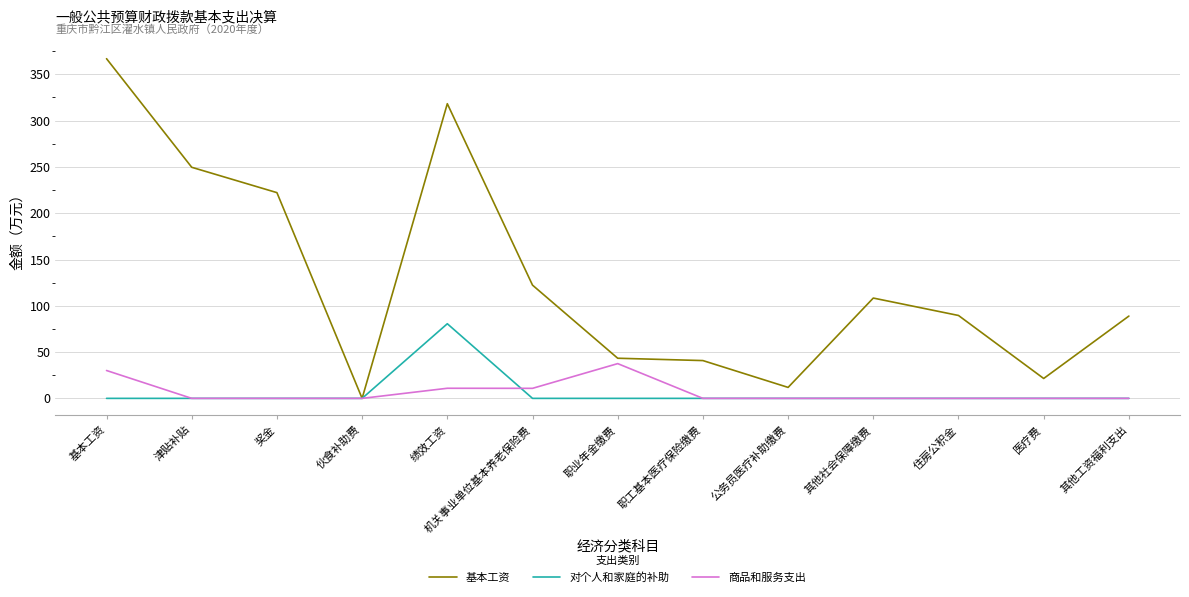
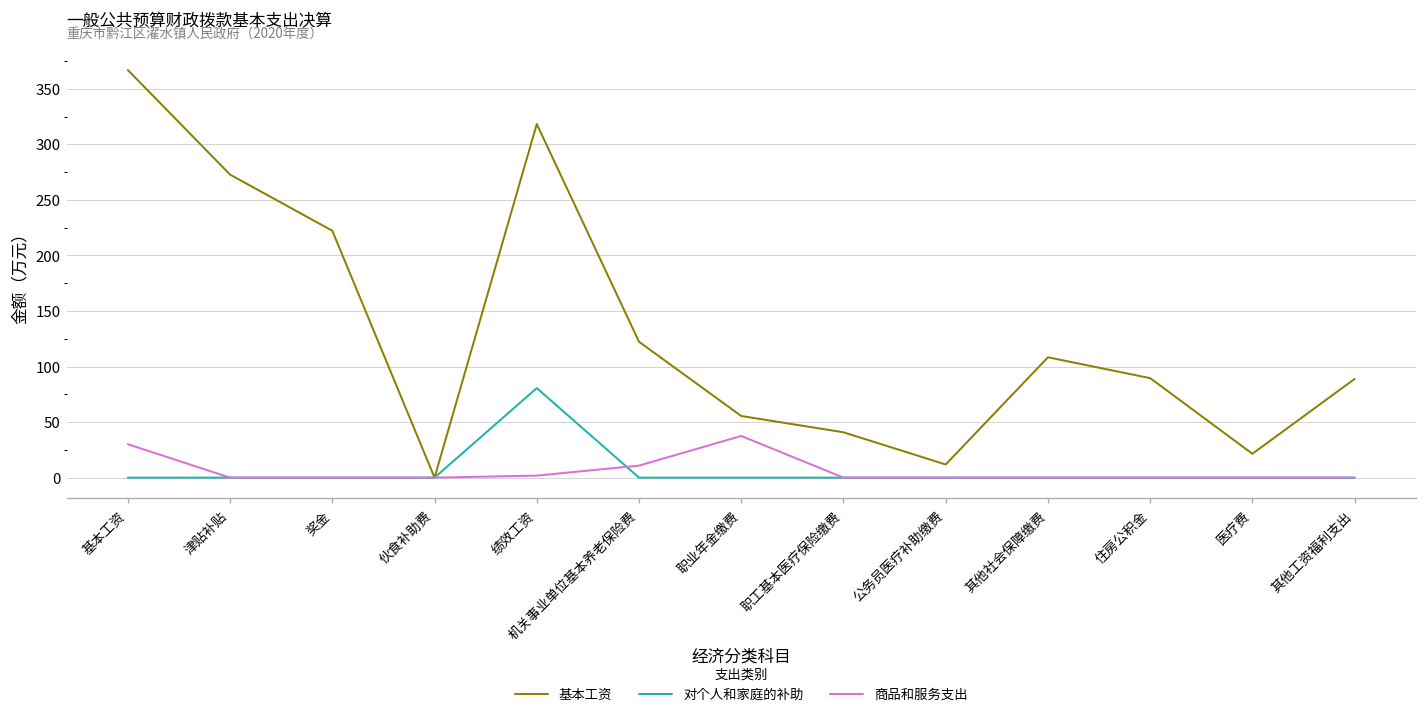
基本工资, 津贴补贴: 250 -> 270
商品和服务支出, 绩效工资: 10 -> 0
基本工资, 职业年金缴费: 40 -> 60
